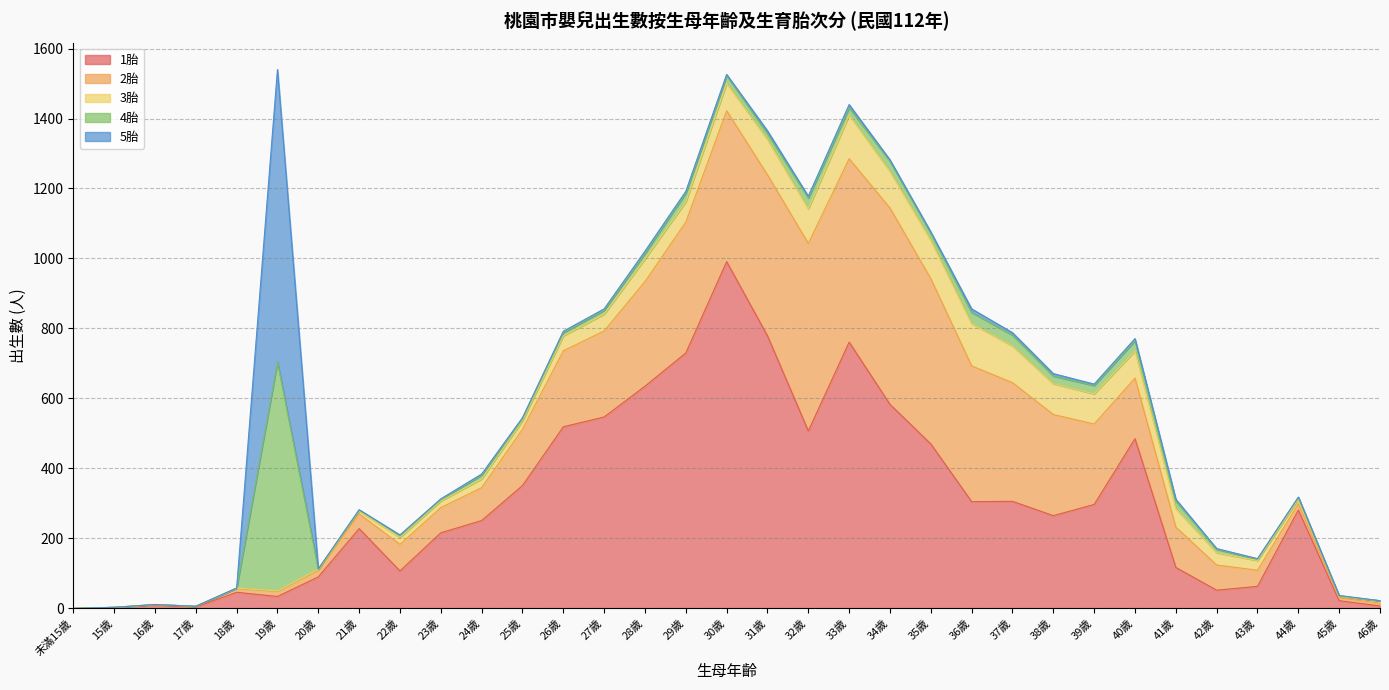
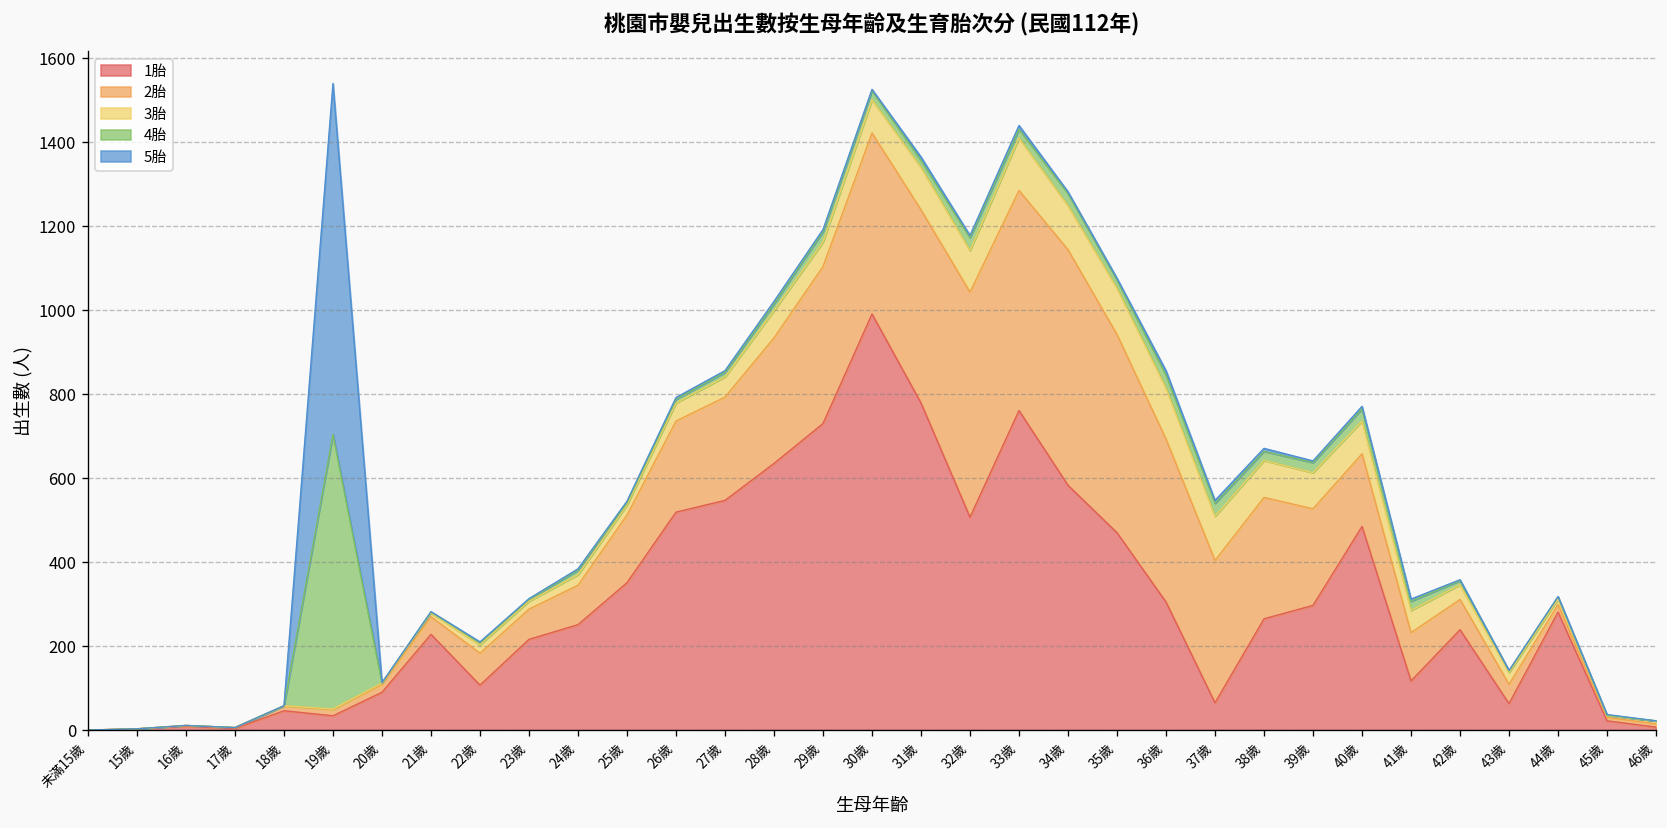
1胎, 37歲: 310 -> 70
1胎, 42歲: 50 -> 240
